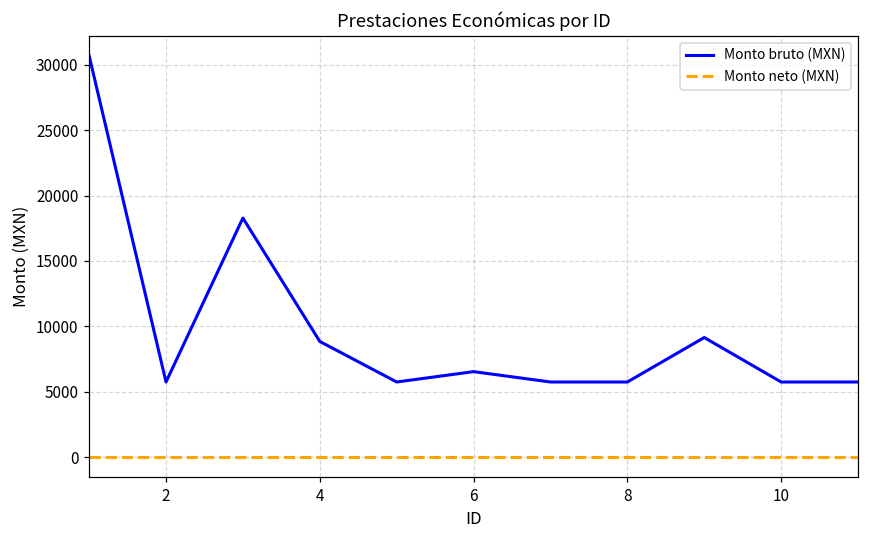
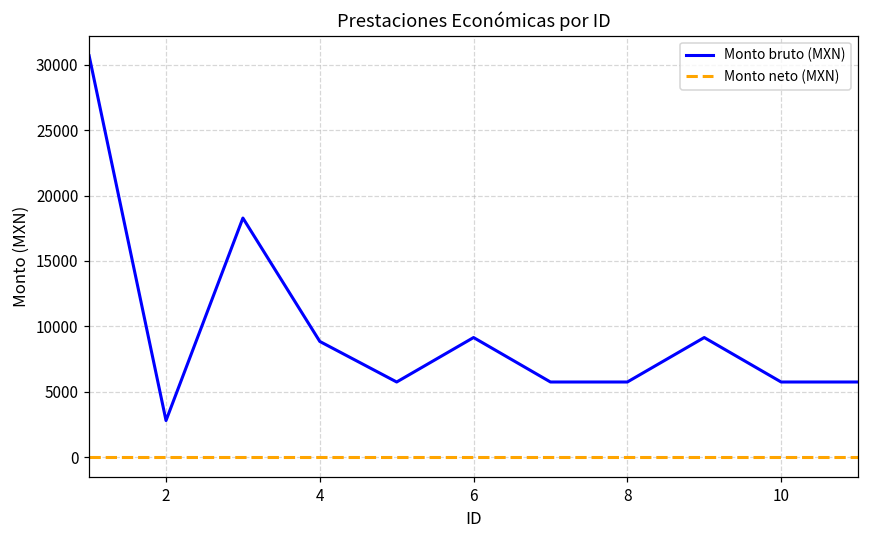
Monto bruto (MXN), 2: 5700 -> 2800
Monto bruto (MXN), 6: 6500 -> 9100
